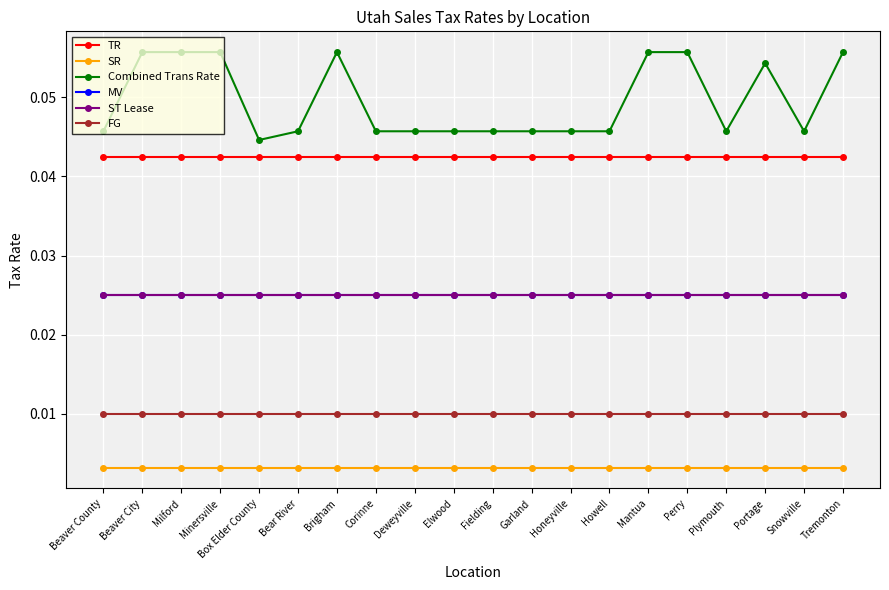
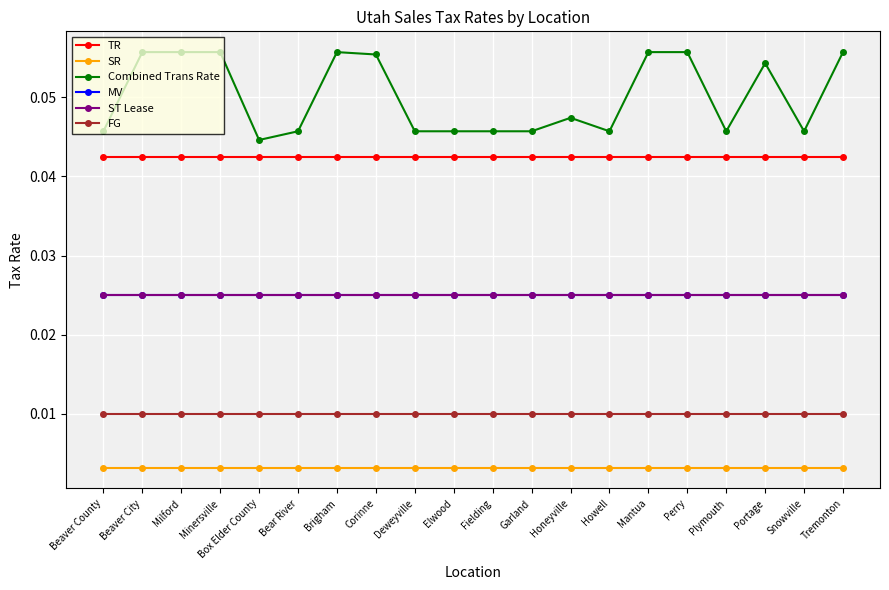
Combined Trans Rate, Corinne: 0.046 -> 0.055
Combined Trans Rate, Honeyville: 0.046 -> 0.047
